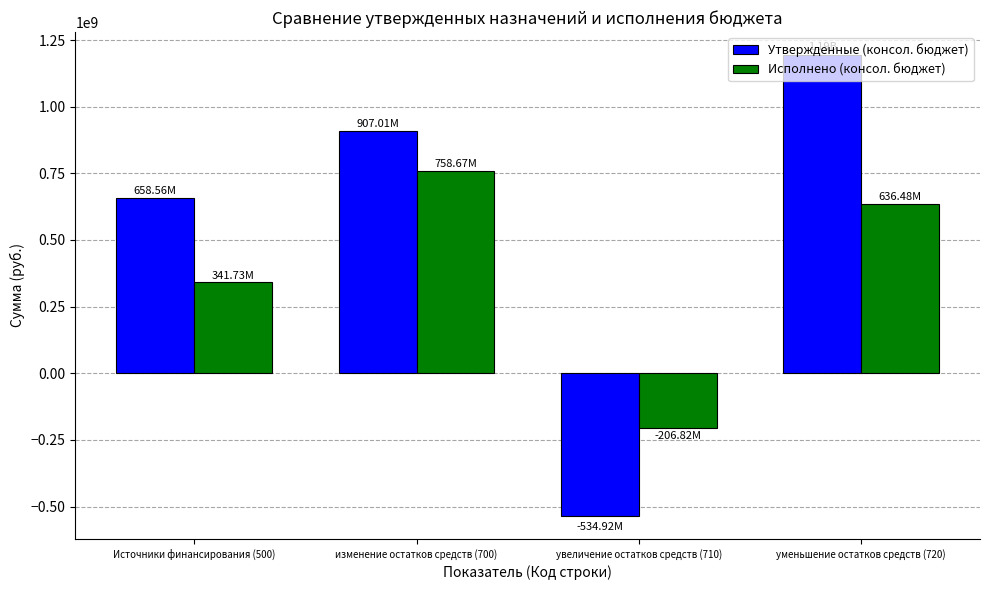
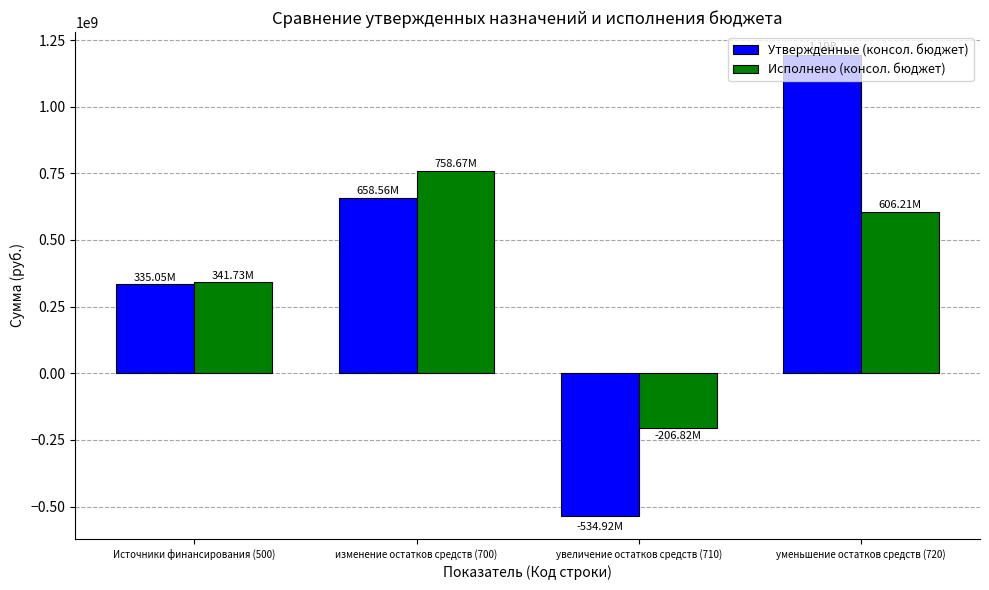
Утвержденные (консол. бюджет), Источники финансирования (500): 658.56M -> 335.05M
Утвержденные (консол. бюджет), изменение остатков средств (700): 907.01M -> 658.56M
Исполнено (консол. бюджет), уменьшение остатков средств (720): 636.48M -> 606.21M
